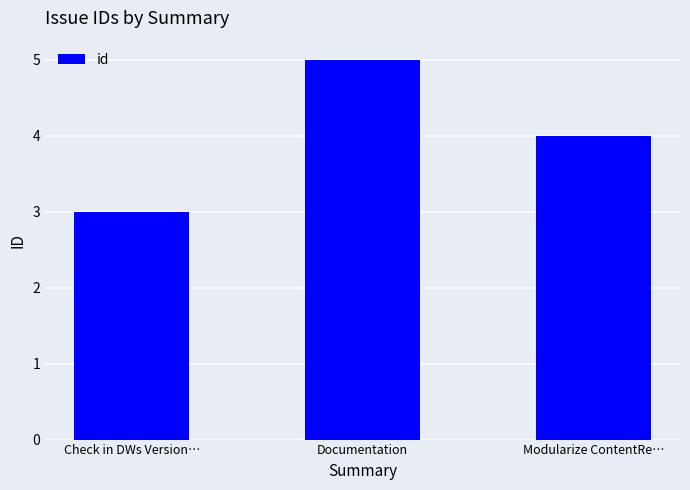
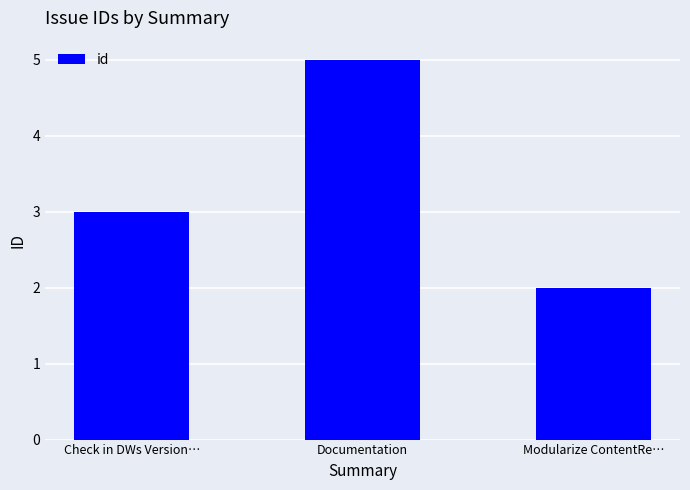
Modularize ContentRe…: 4 -> 2
